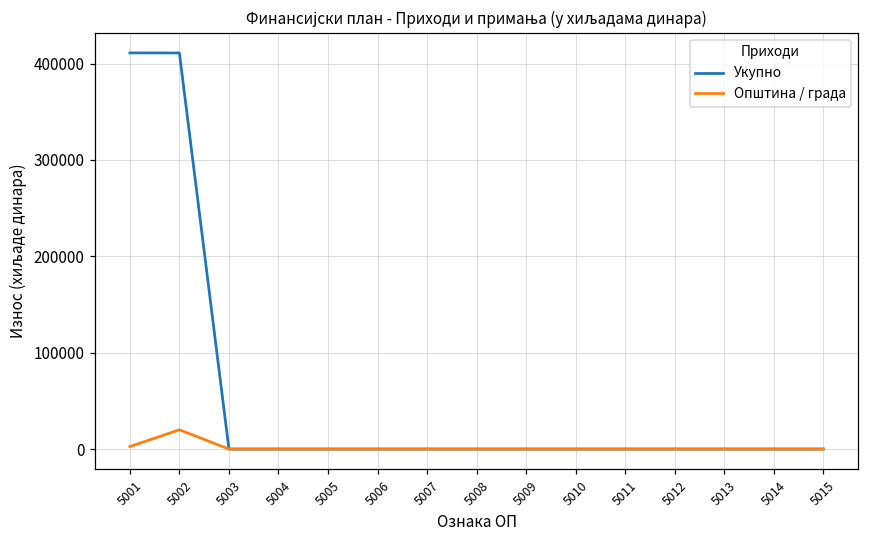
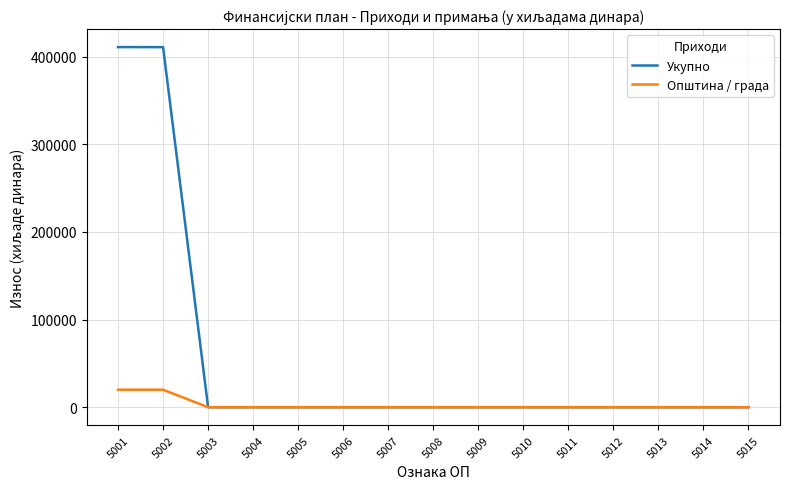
Општина / града, 5001: 0 -> 20000
